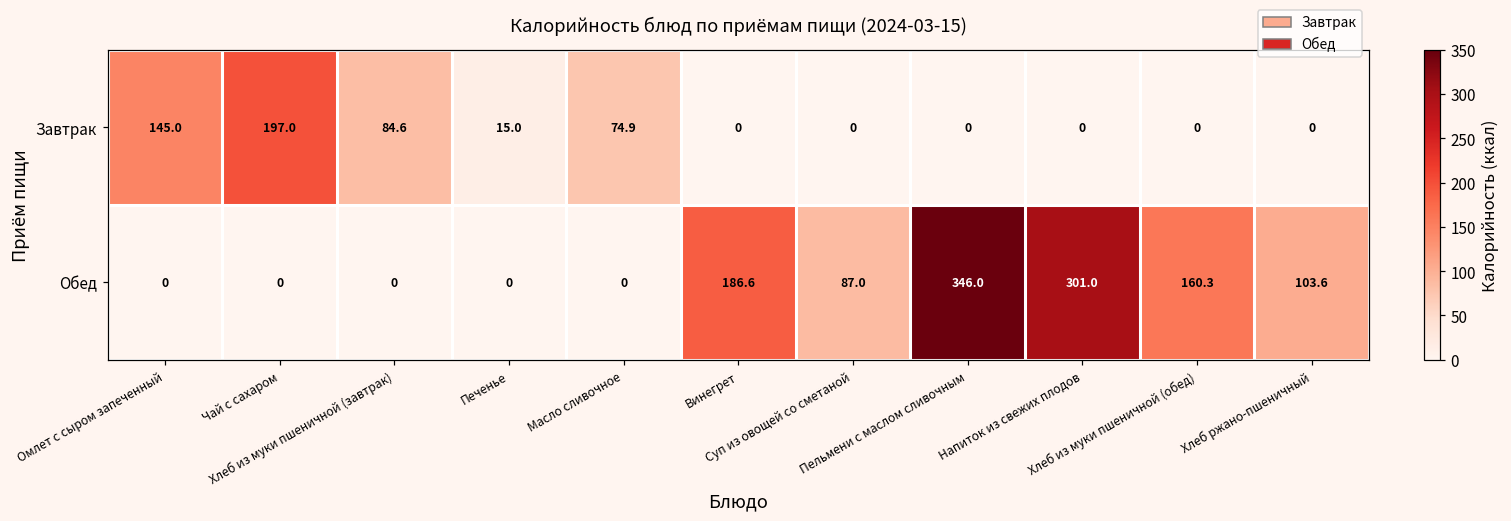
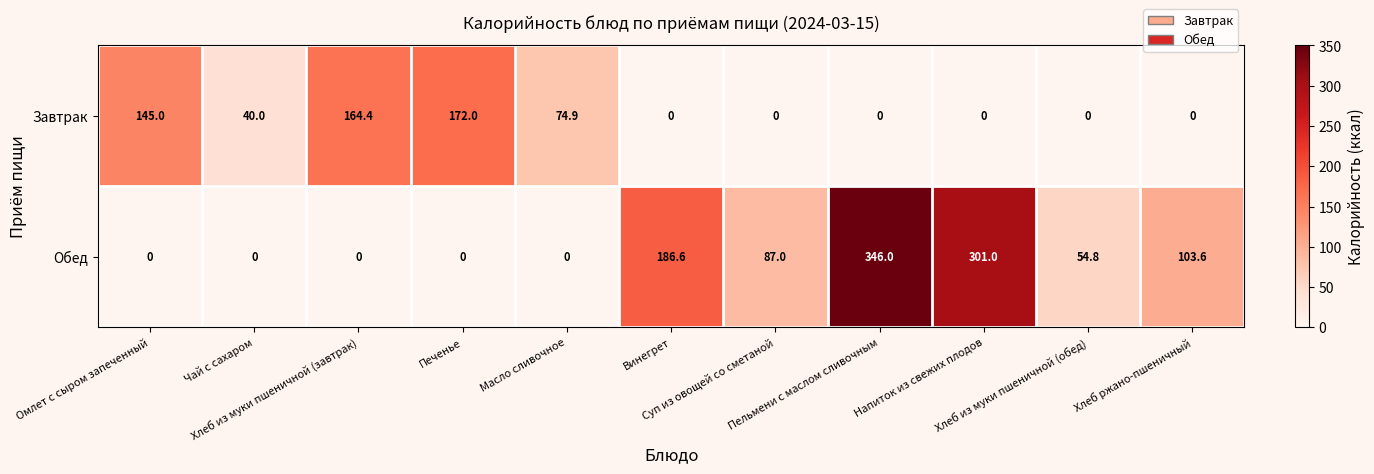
Завтрак, Чай с сахаром: 197.0 -> 40.0
Завтрак, Хлеб из муки пшеничной (завтрак): 84.6 -> 164.4
Завтрак, Печенье: 15.0 -> 172.0
Обед, Хлеб из муки пшеничной (обед): 160.3 -> 54.8
